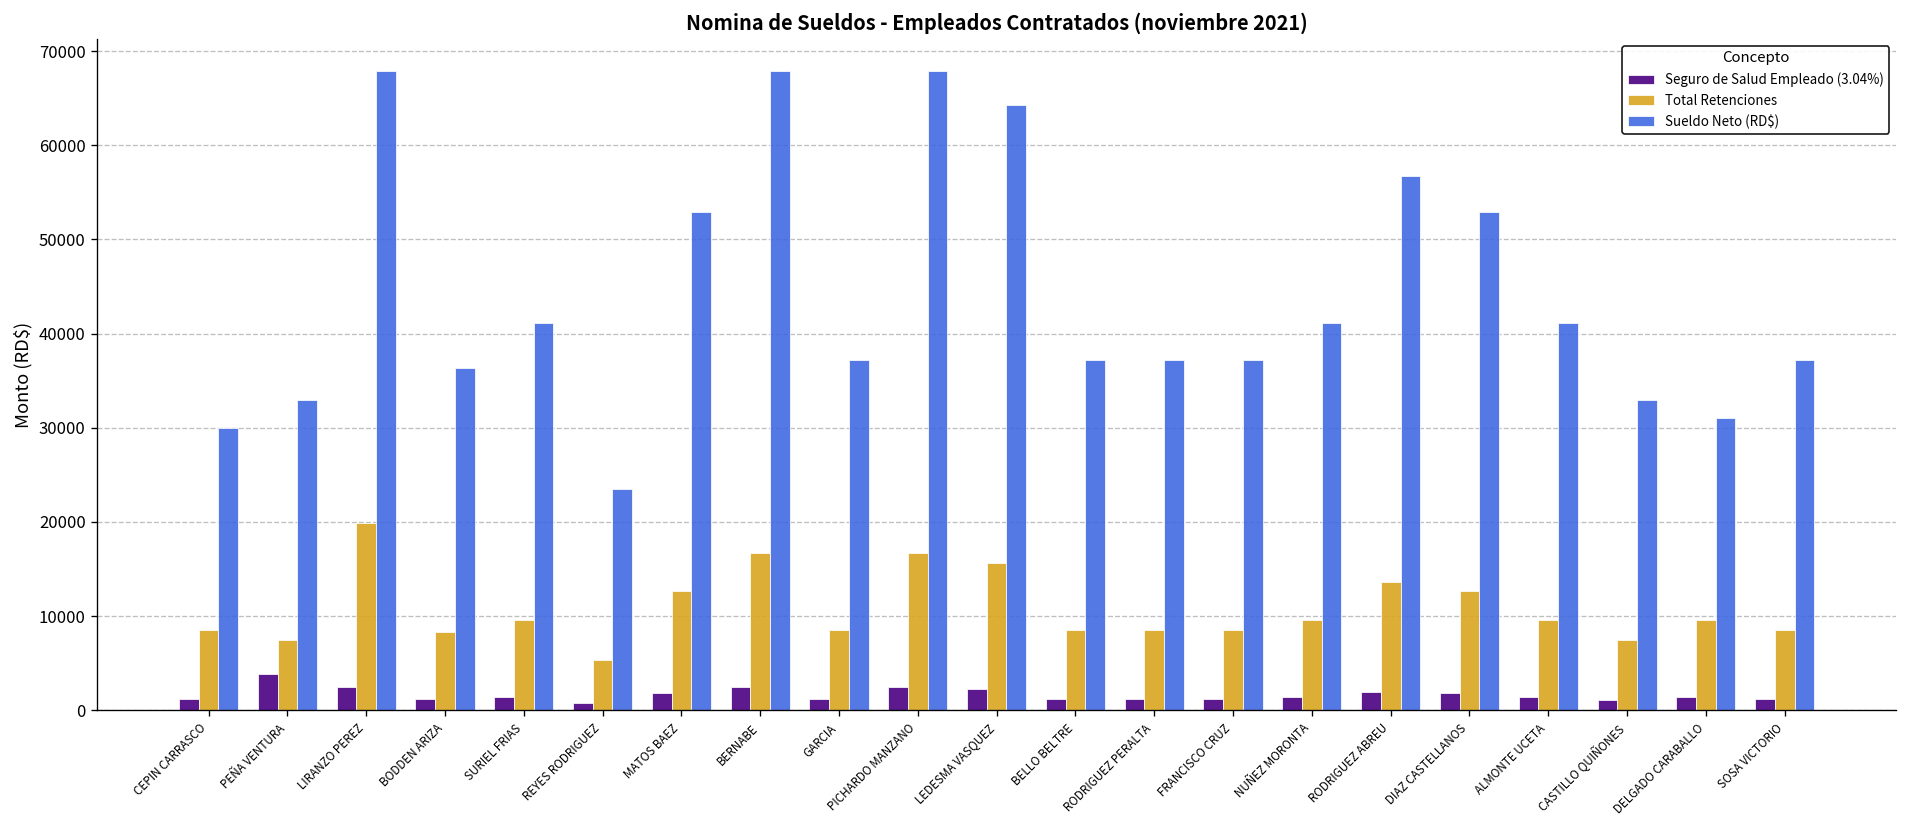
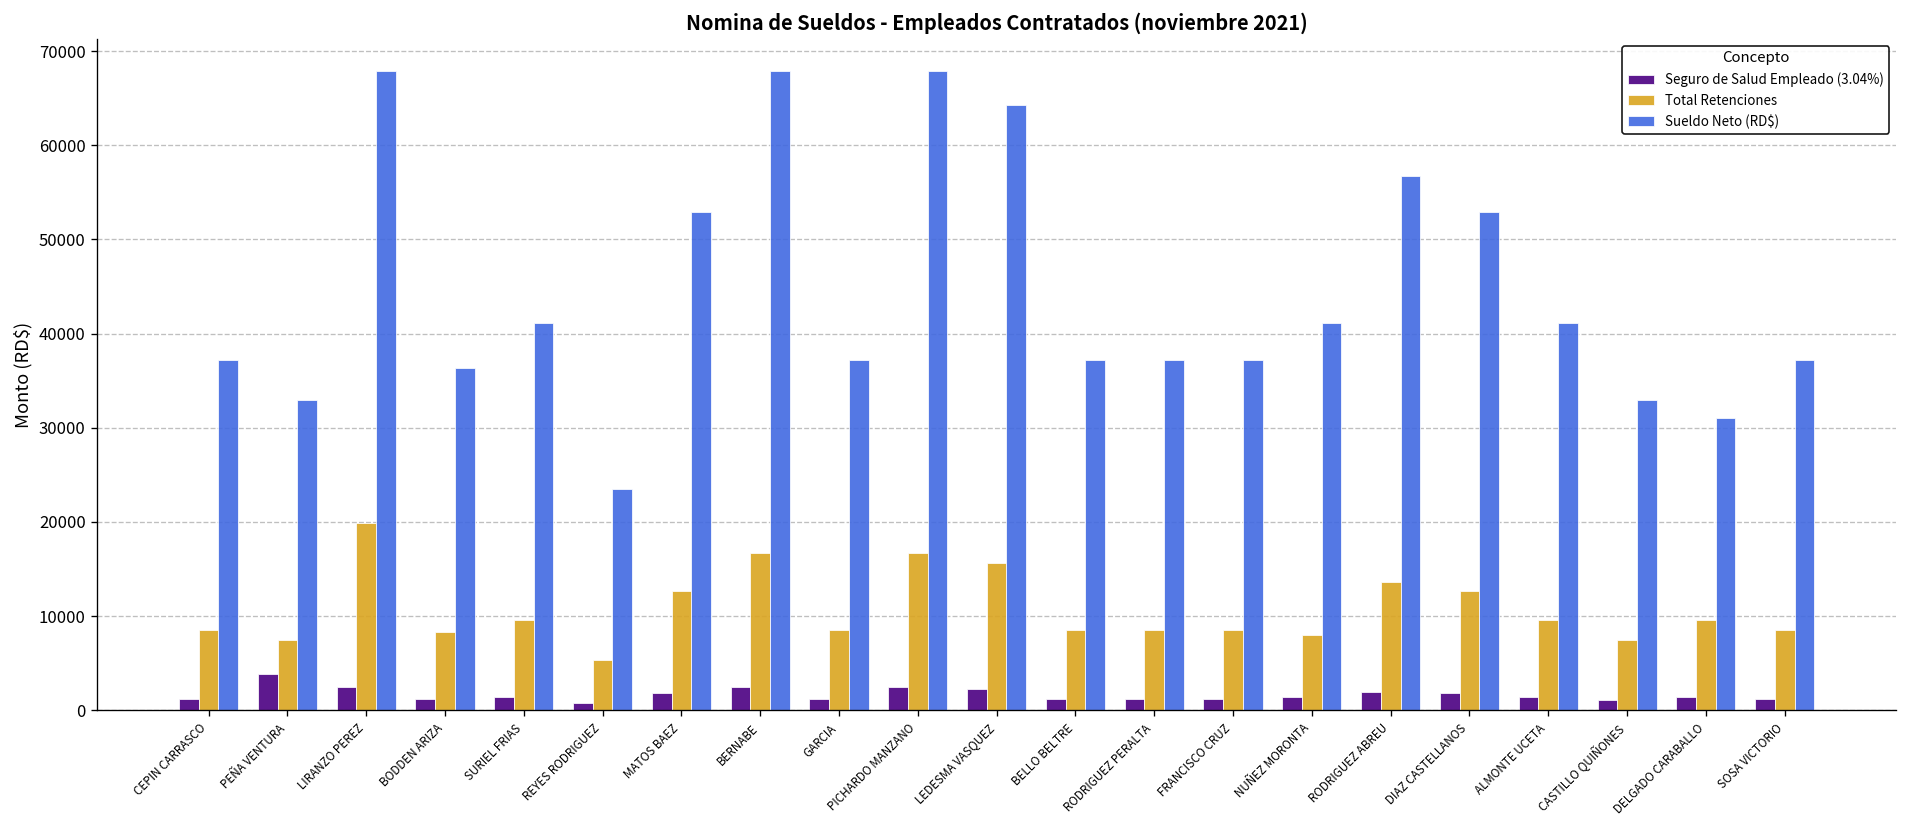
Sueldo Neto (RD$), CEPIN CARRASCO: 30000 -> 37000
Total Retenciones, NUÑEZ MORONTA: 10000 -> 8000
